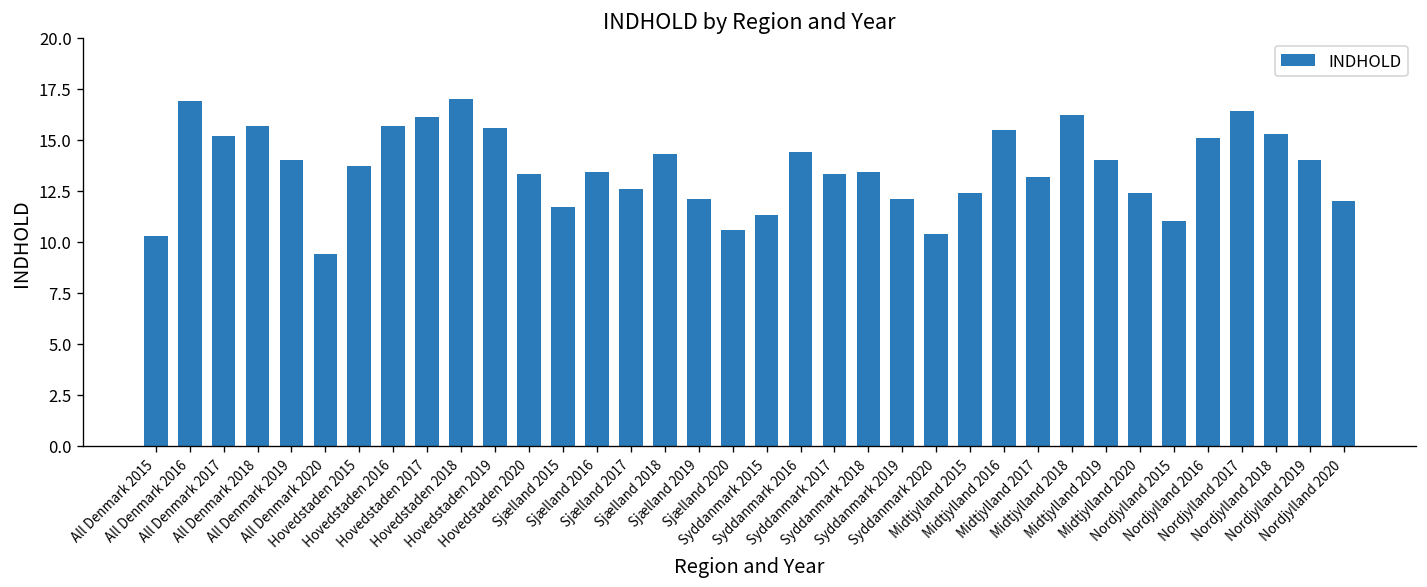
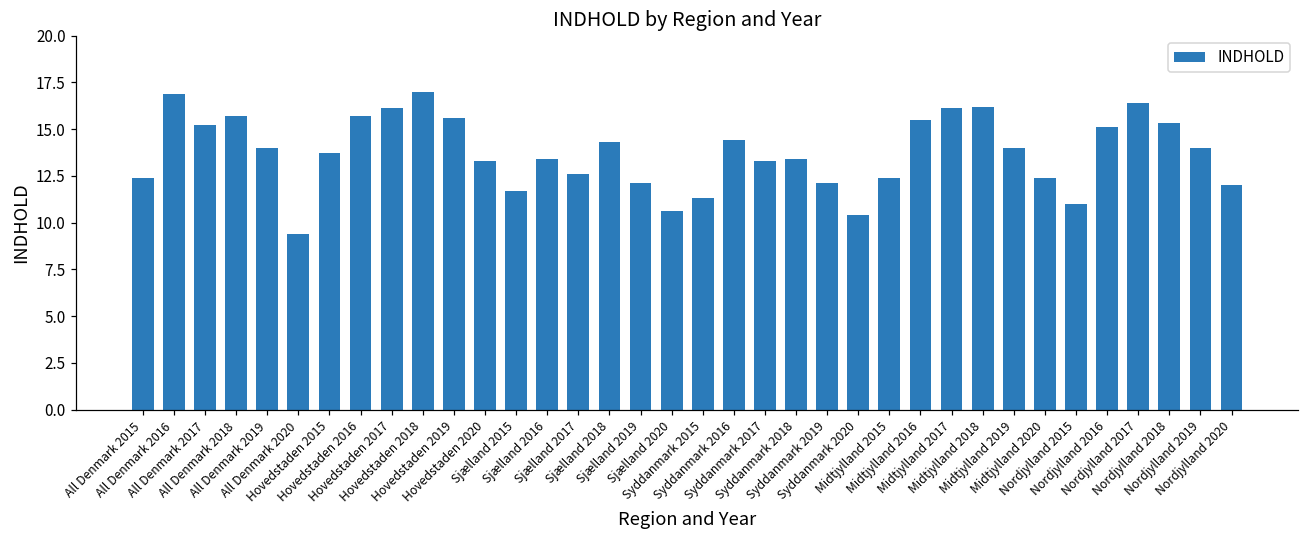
All Denmark 2015: 10.3 -> 12.4
Midtjylland 2017: 13.2 -> 16.1
